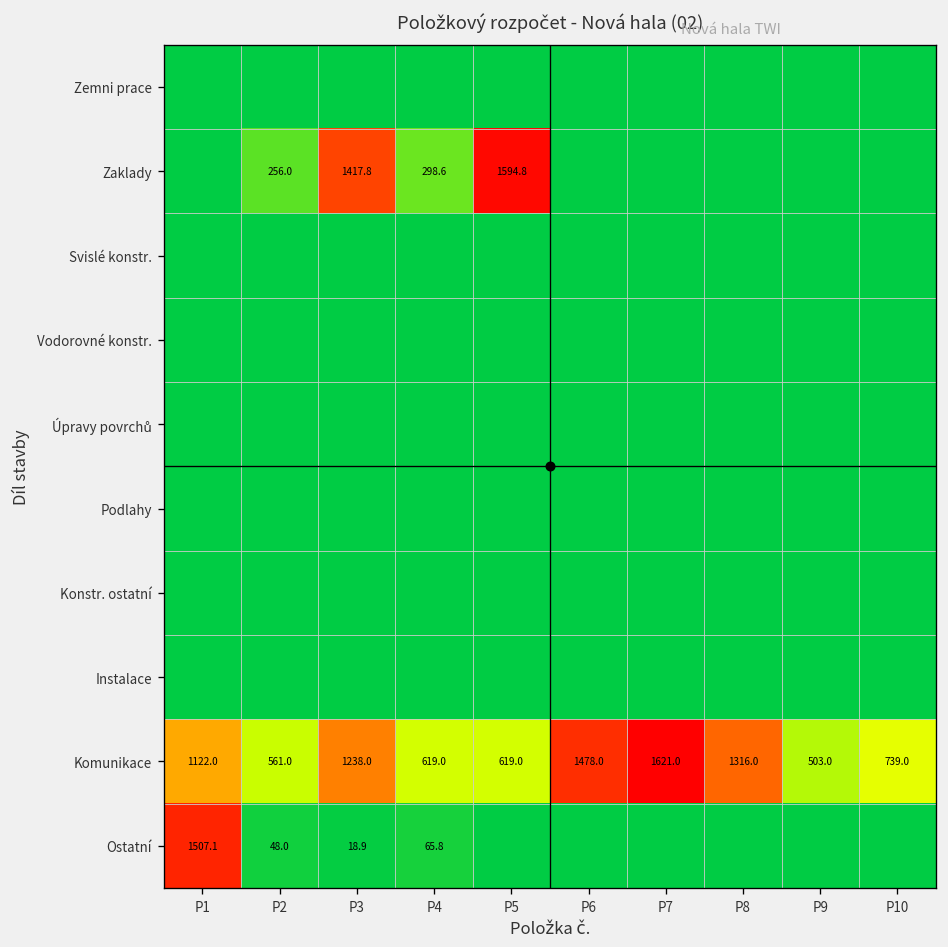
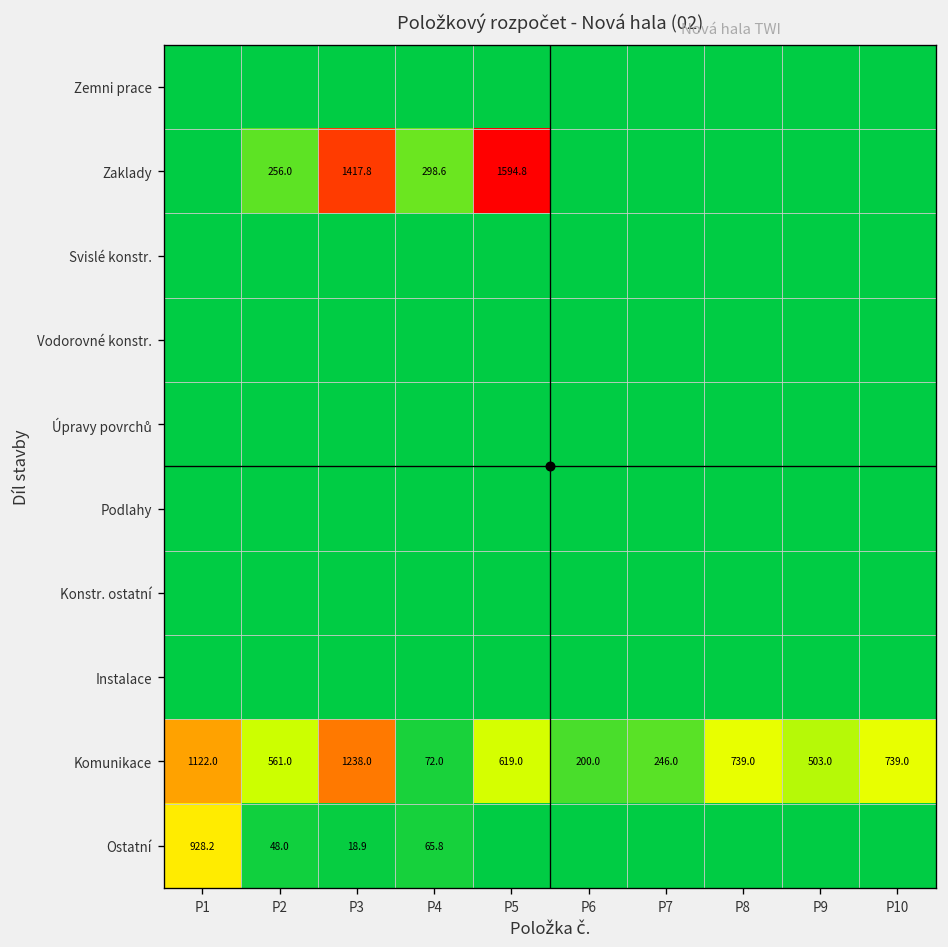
Komunikace, P4: 619.0 -> 72.0
Komunikace, P6: 1478.0 -> 200.0
Komunikace, P7: 1621.0 -> 246.0
Komunikace, P8: 1316.0 -> 739.0
Ostatní, P1: 1507.1 -> 928.2
